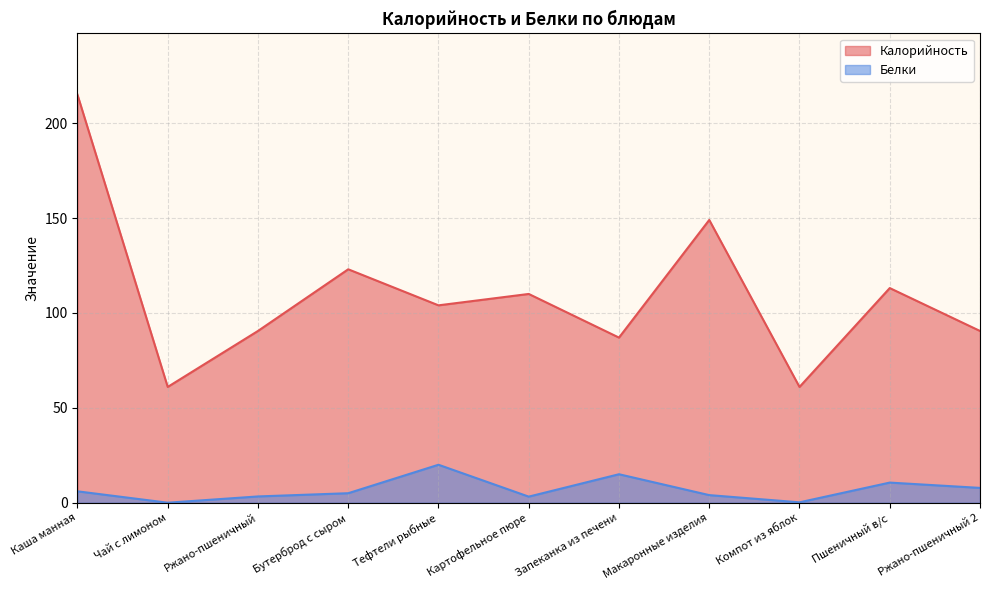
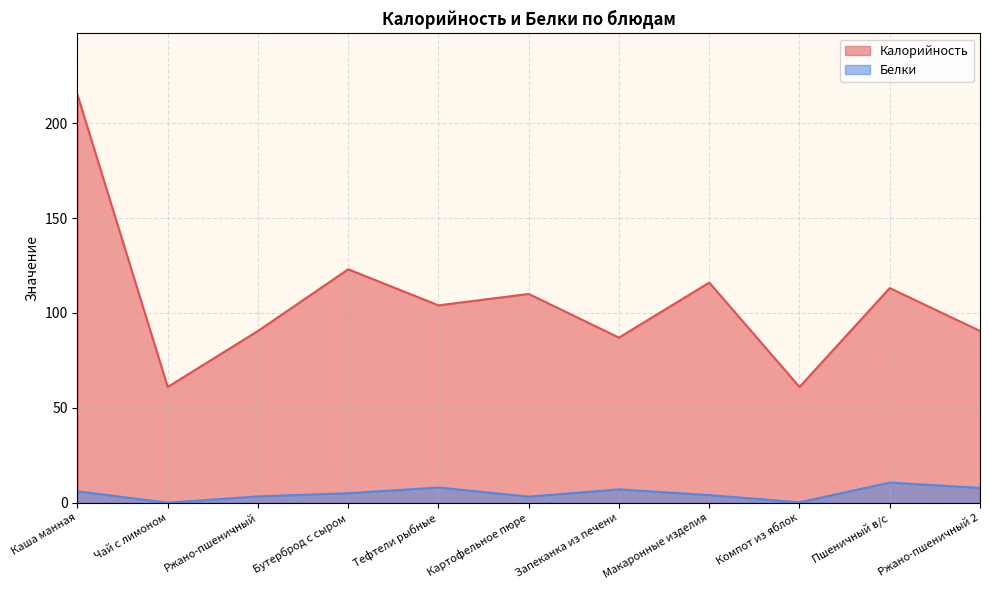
Белки, Тефтели рыбные: 20 -> 8
Белки, Запеканка из печени: 15 -> 7
Калорийность, Макаронные изделия: 149 -> 116
